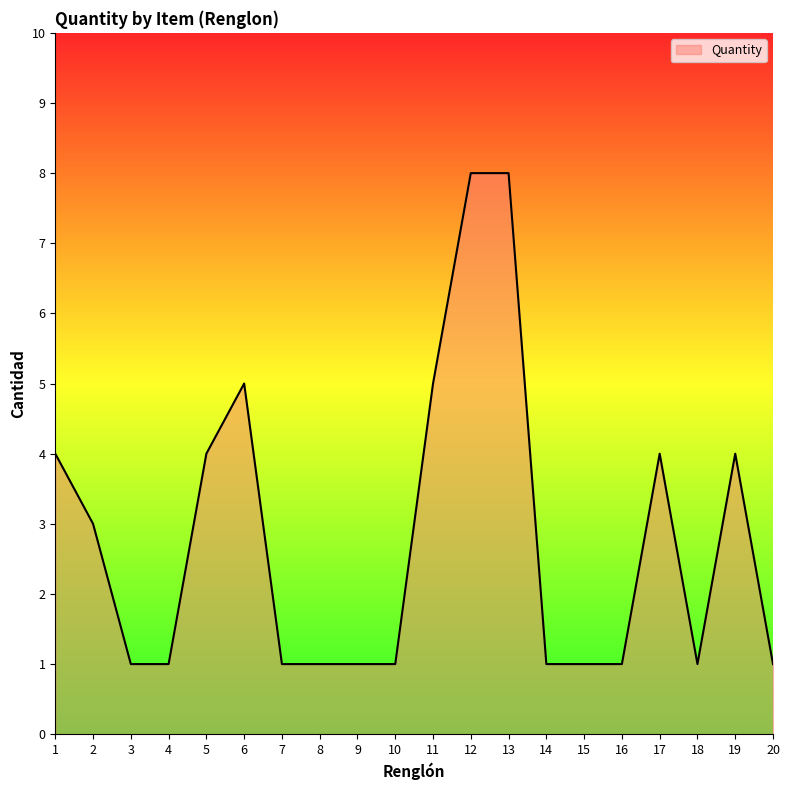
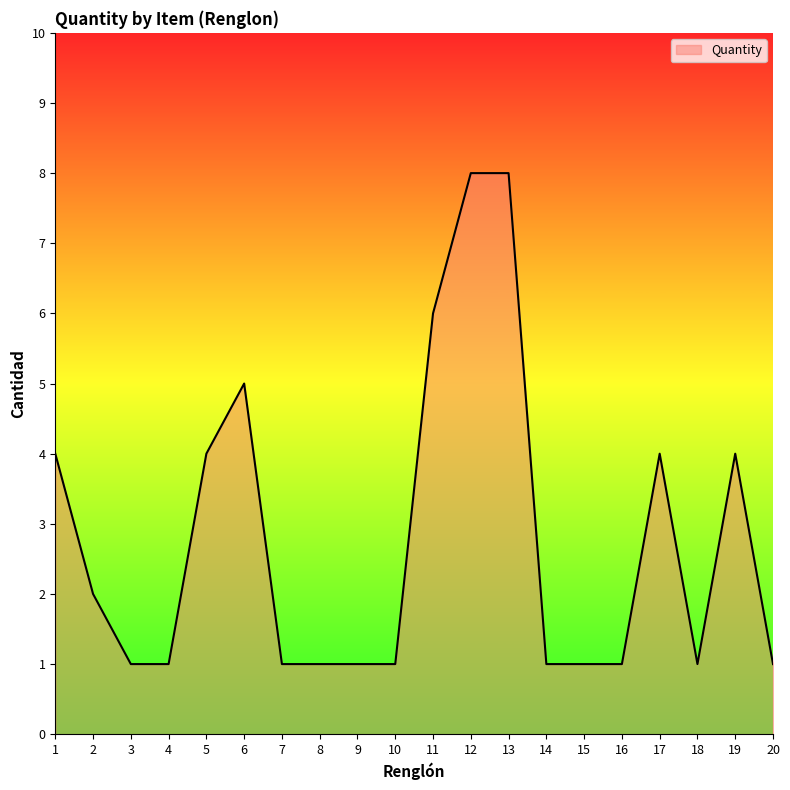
2: 3 -> 2
11: 5 -> 6
